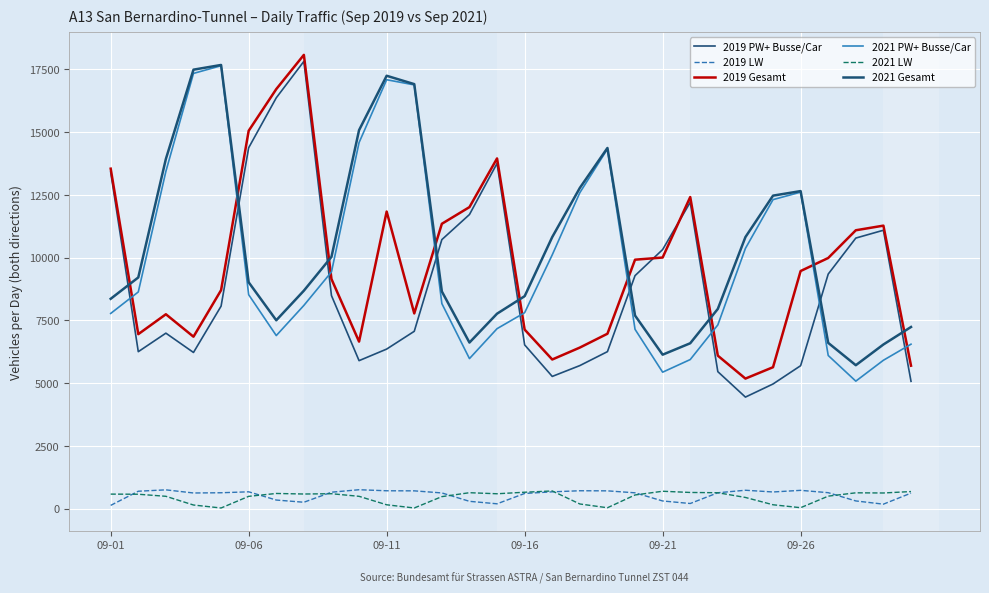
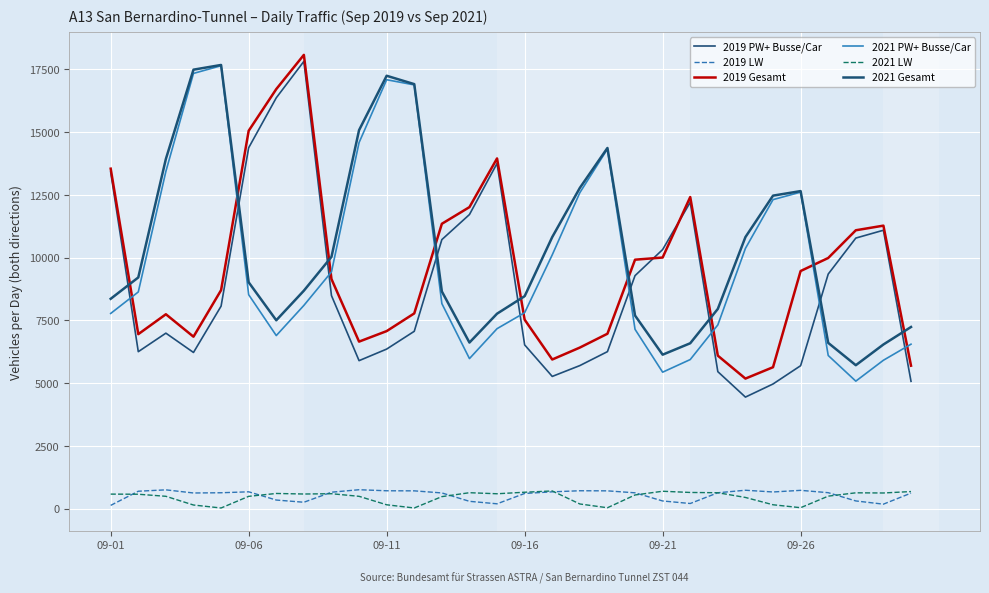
2019 Gesamt, 09-11: 11800 -> 7100
2019 Gesamt, 09-16: 7100 -> 7500
